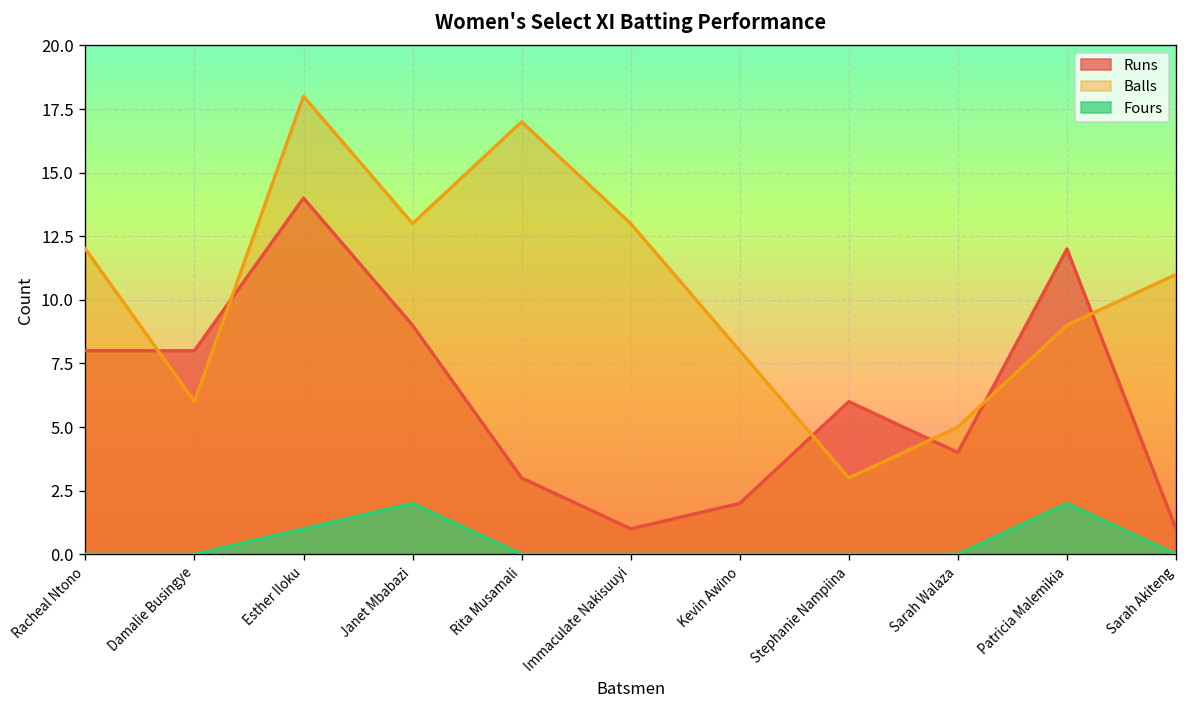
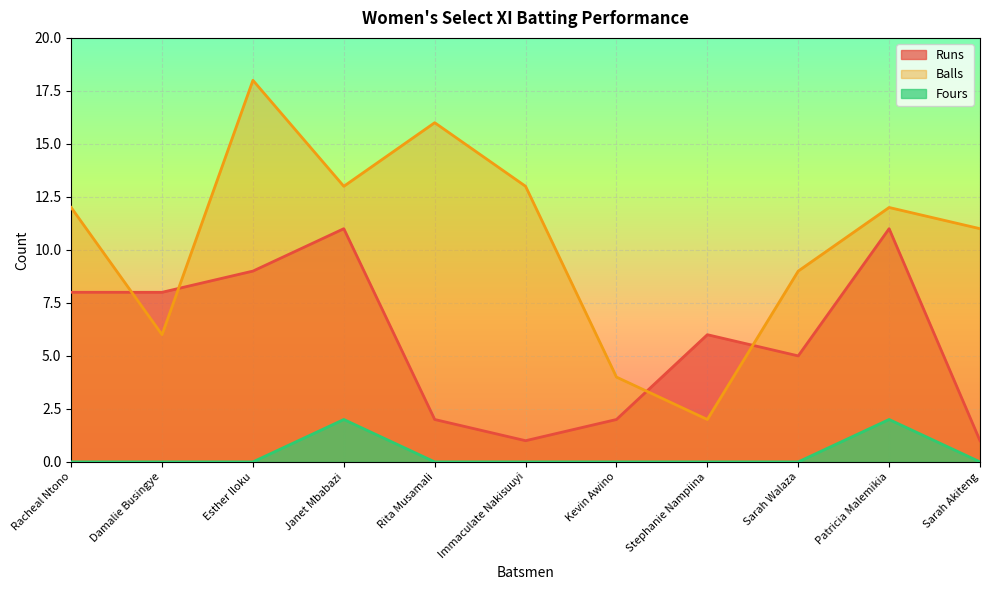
Runs, Esther Iloku: 14 -> 9
Fours, Esther Iloku: 1 -> 0
Runs, Janet Mbabazi: 9 -> 11
Runs, Rita Musamali: 3 -> 2
Balls, Rita Musamali: 17 -> 16
Balls, Kevin Awino: 8 -> 4
Balls, Stephanie Nampiina: 3 -> 2
Runs, Sarah Walaza: 4 -> 5
Balls, Sarah Walaza: 5 -> 9
Runs, Patricia Malemikia: 12 -> 11
Balls, Patricia Malemikia: 9 -> 12
